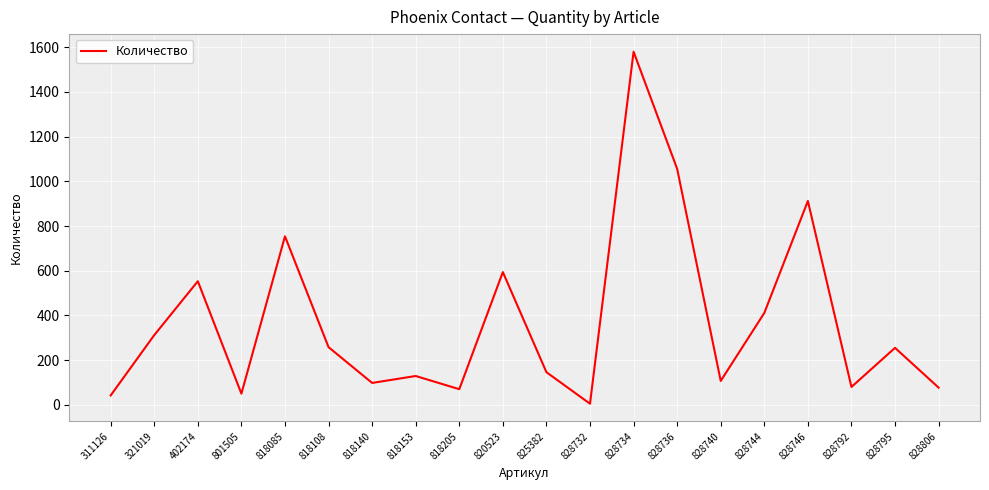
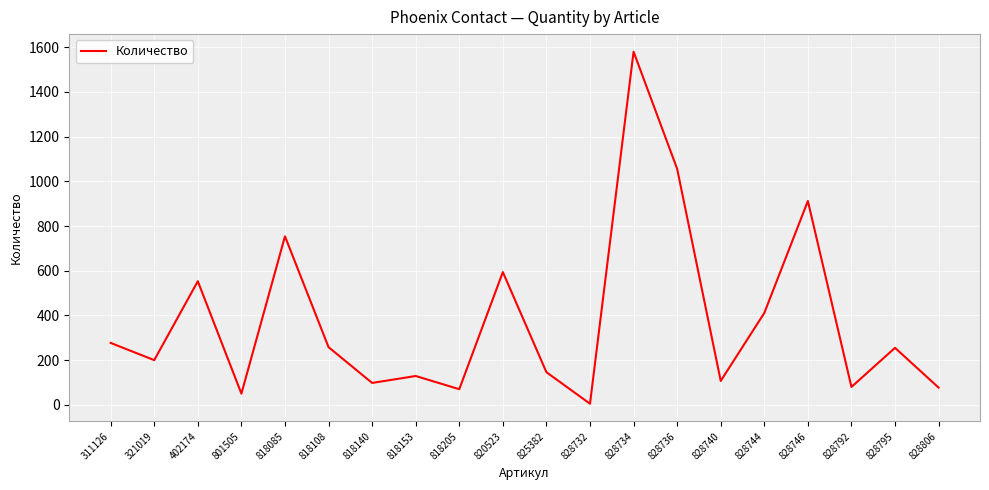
311126: 40 -> 280
321019: 310 -> 200
